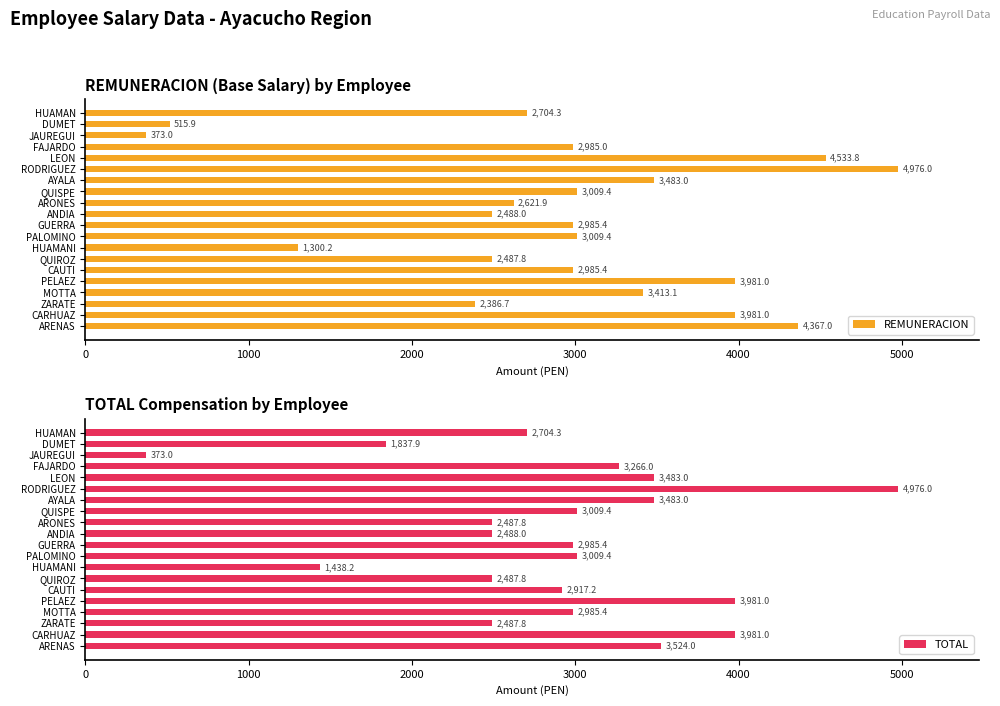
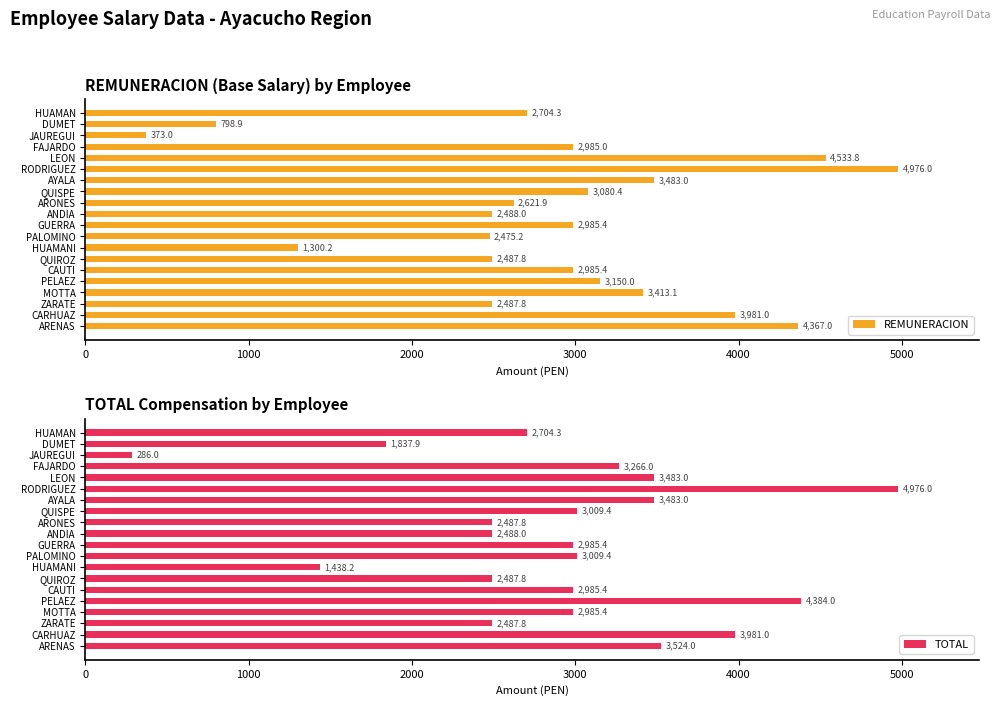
REMUNERACION (Base Salary) by Employee, DUMET: 515.9 -> 798.9
REMUNERACION (Base Salary) by Employee, QUISPE: 3,009.4 -> 3,080.4
REMUNERACION (Base Salary) by Employee, PALOMINO: 3,009.4 -> 2,475.2
REMUNERACION (Base Salary) by Employee, PELAEZ: 3,981.0 -> 3,150.0
REMUNERACION (Base Salary) by Employee, ZARATE: 2,386.7 -> 2,487.8
TOTAL Compensation by Employee, JAUREGUI: 373.0 -> 286.0
TOTAL Compensation by Employee, CAUTI: 2,917.2 -> 2,985.4
TOTAL Compensation by Employee, PELAEZ: 3,981.0 -> 4,384.0
